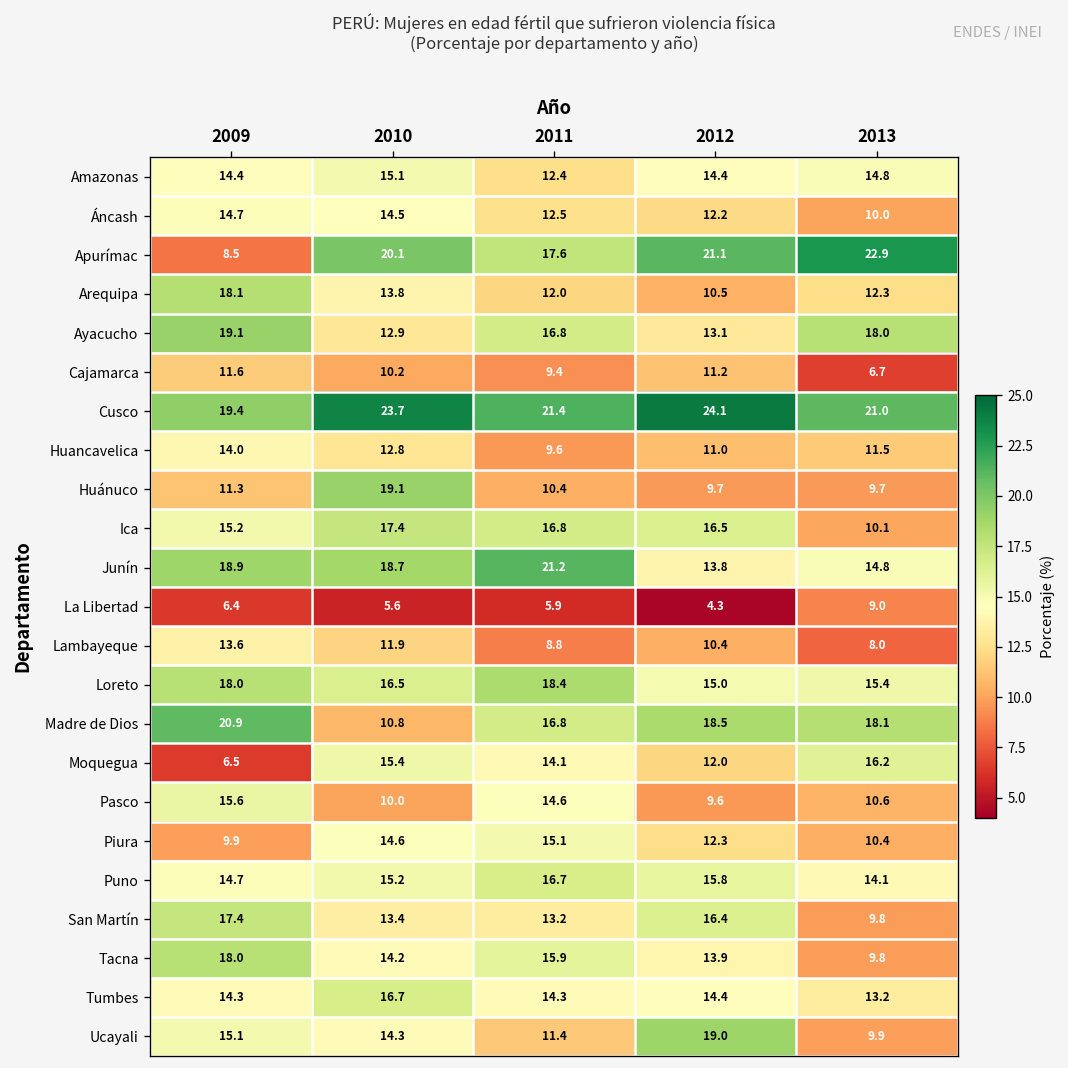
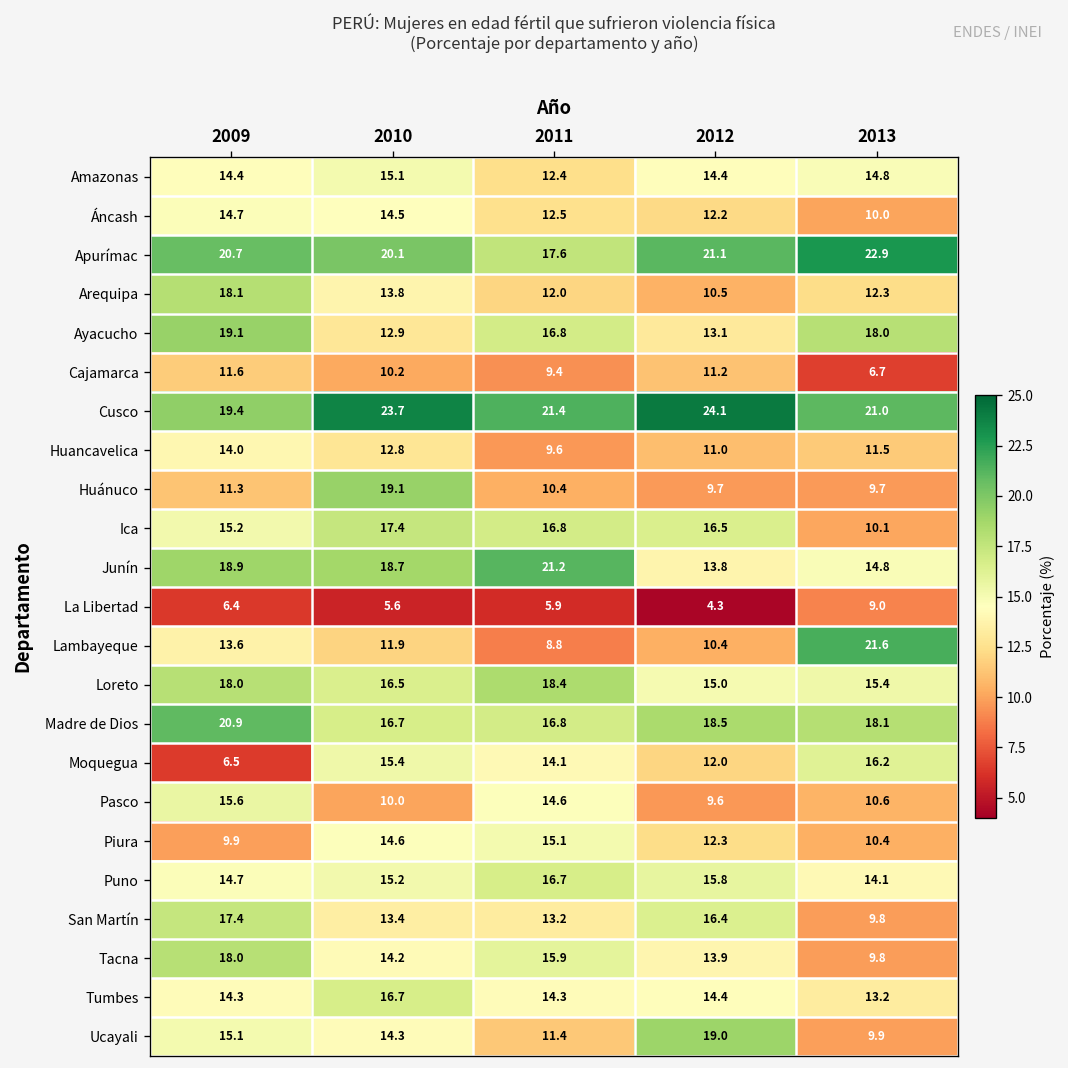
Apurímac, 2009: 8.5 -> 20.7
Lambayeque, 2013: 8.0 -> 21.6
Madre de Dios, 2010: 10.8 -> 16.7
